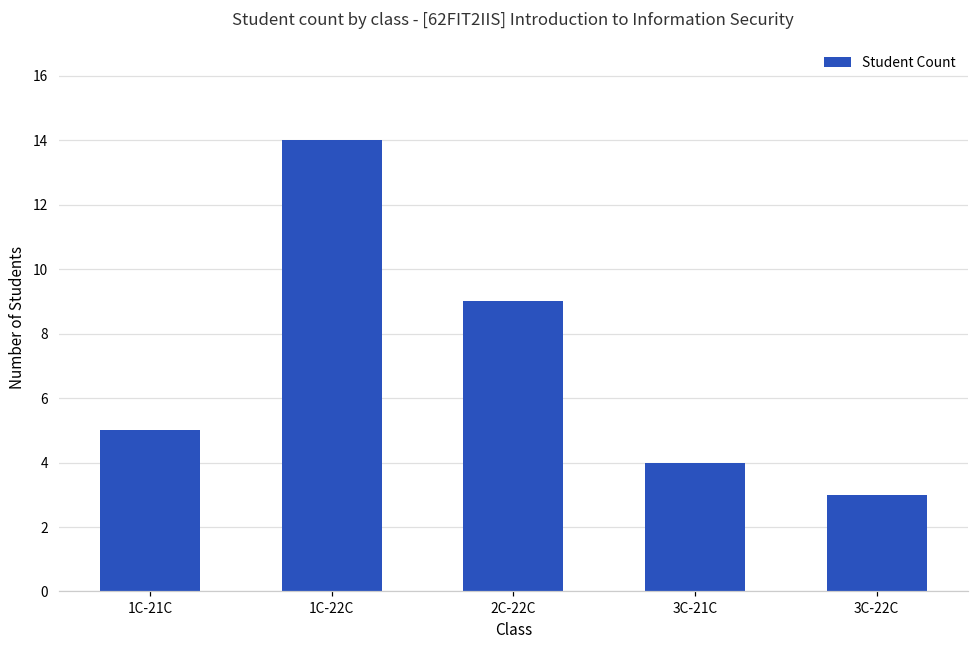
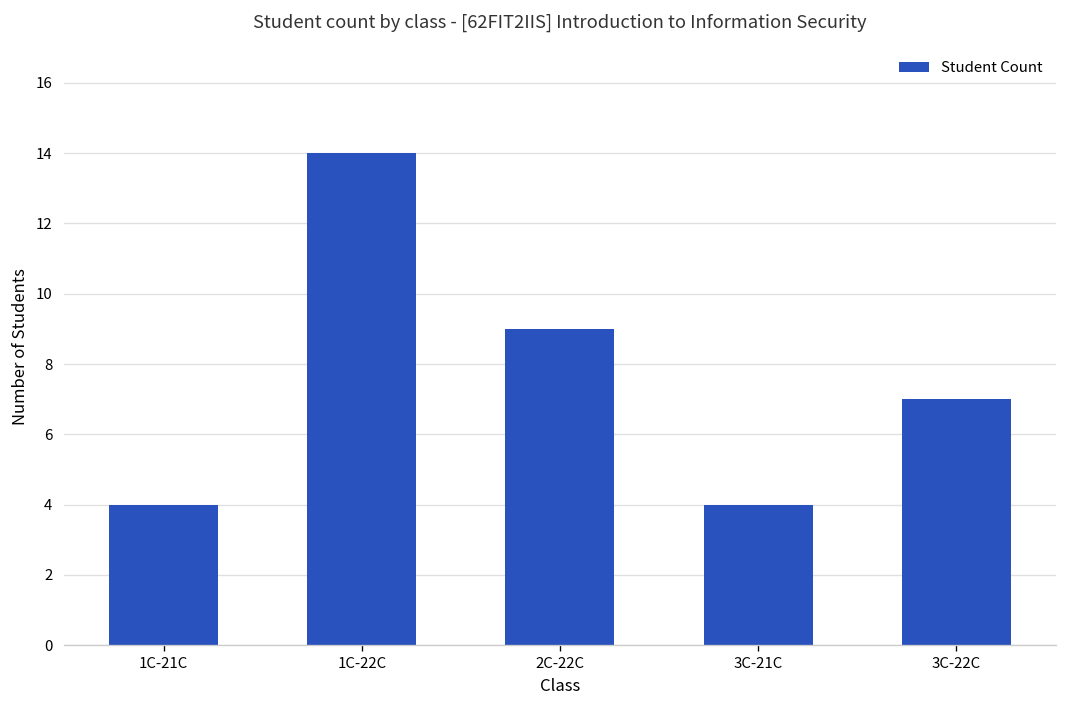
1C-21C: 5 -> 4
3C-22C: 3 -> 7
